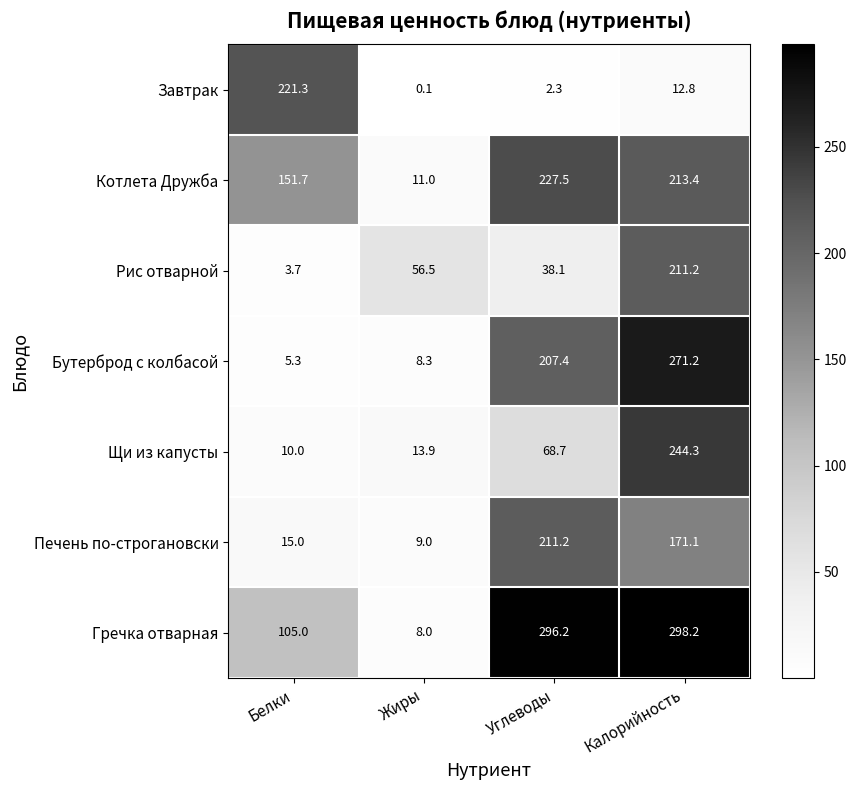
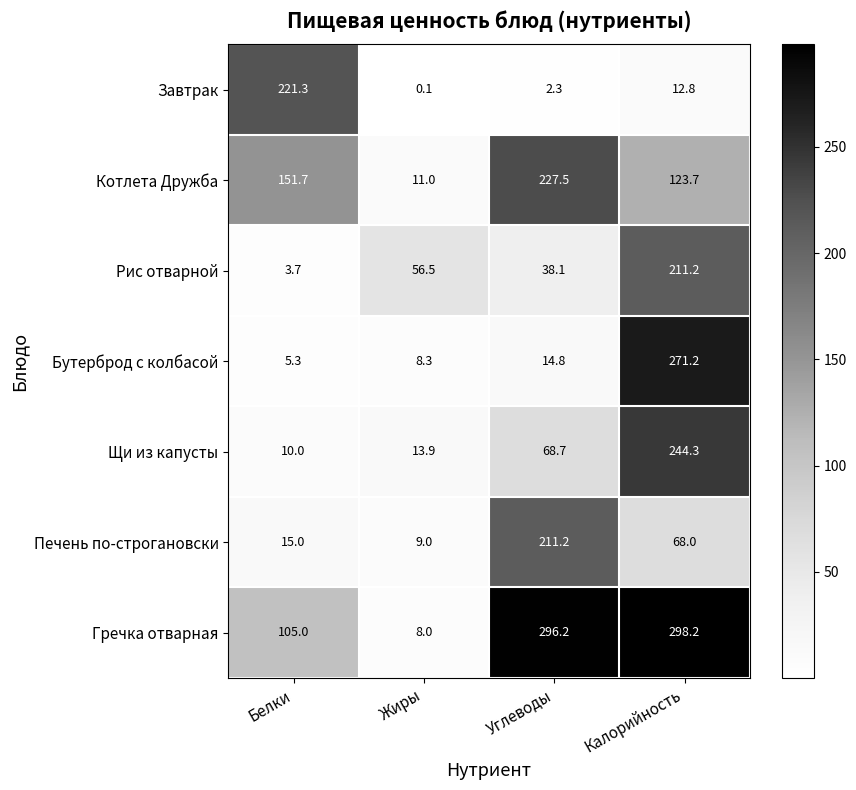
Котлета Дружба, Калорийность: 213.4 -> 123.7
Бутерброд с колбасой, Углеводы: 207.4 -> 14.8
Печень по-строгановски, Калорийность: 171.1 -> 68.0
